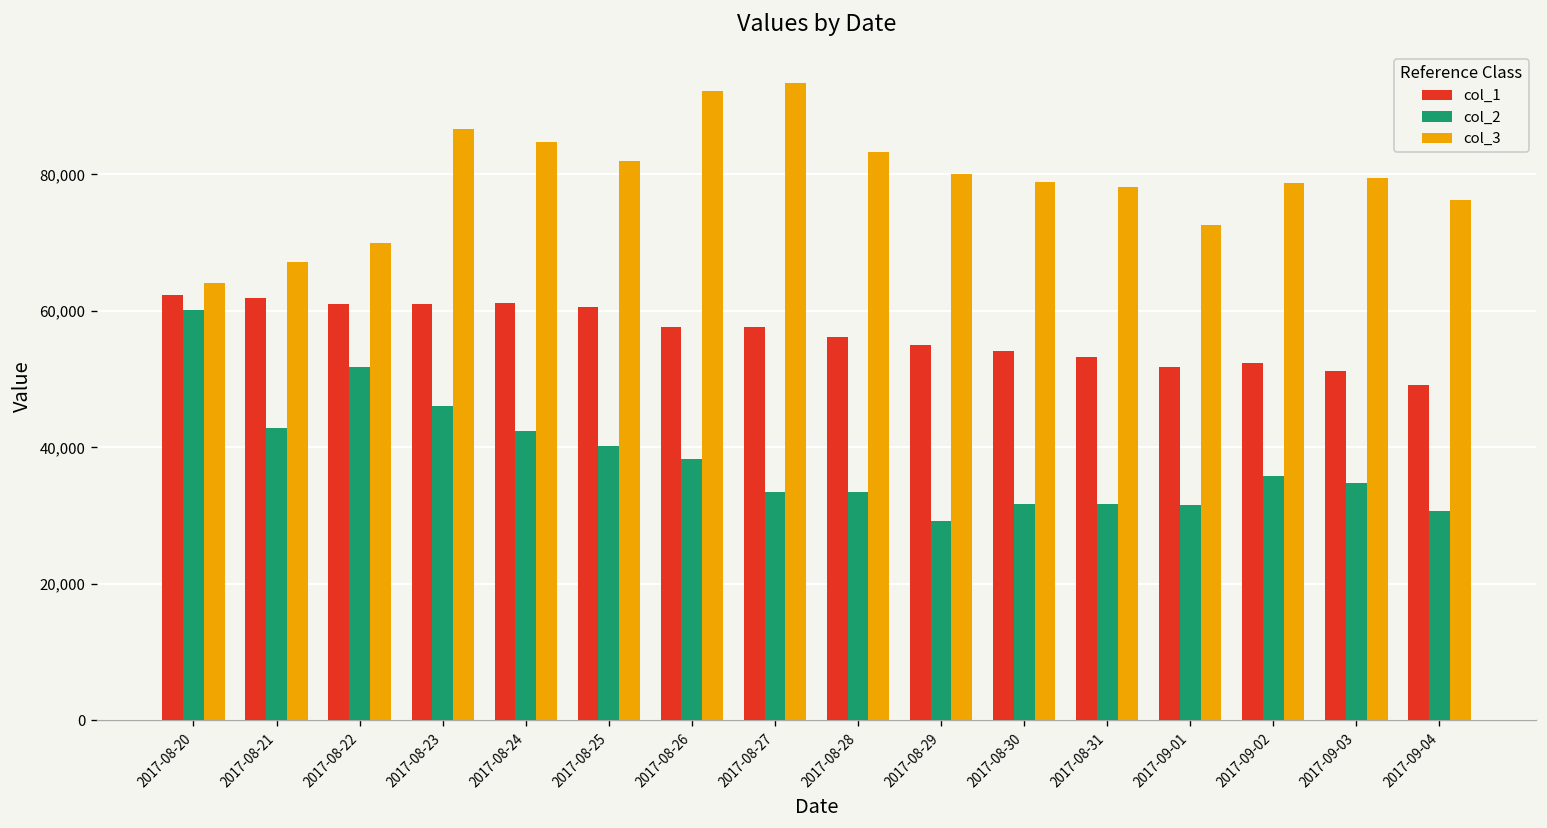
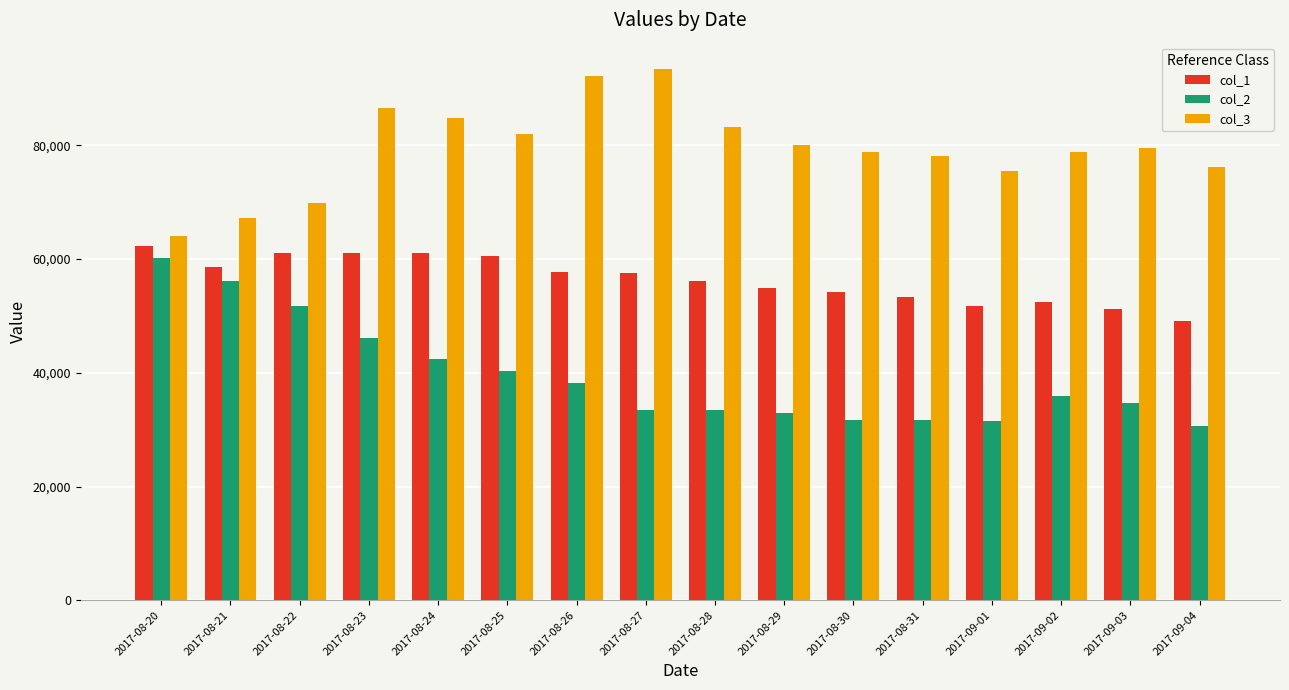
col_1, 2017-08-21: 62,000 -> 59,000
col_2, 2017-08-21: 43,000 -> 56,000
col_2, 2017-08-29: 29,000 -> 33,000
col_3, 2017-09-01: 73,000 -> 75,000
